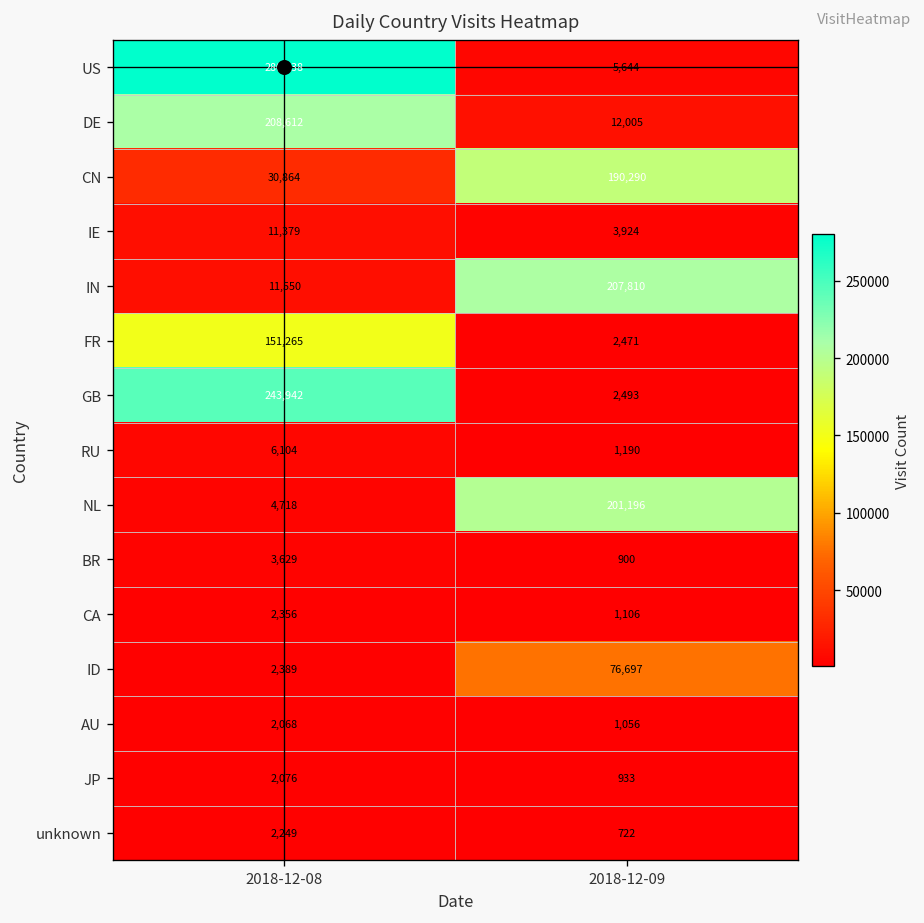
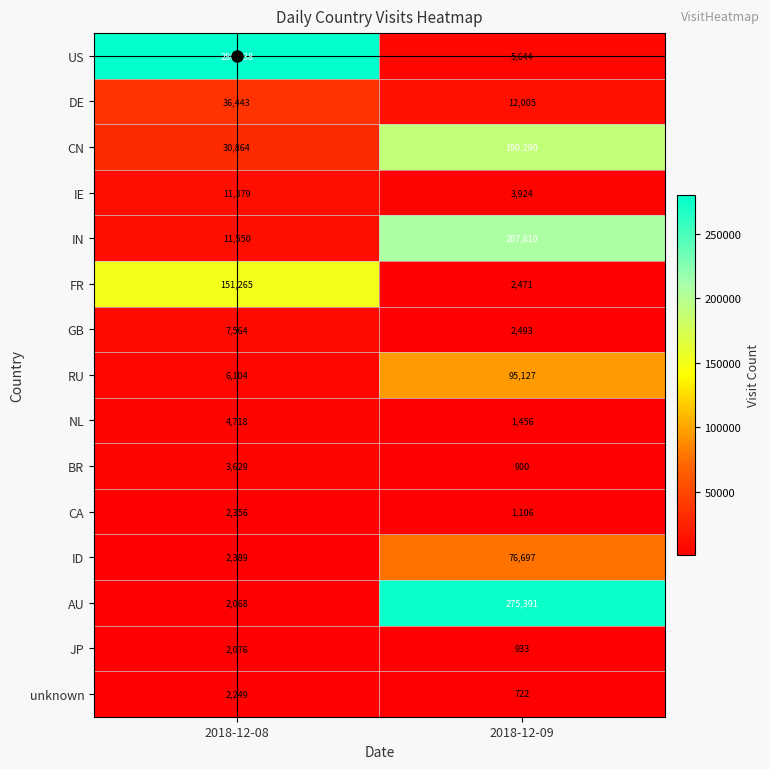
DE, 2018-12-08: 208,612 -> 36,443
GB, 2018-12-08: 243,942 -> 7,564
RU, 2018-12-09: 1,190 -> 95,127
NL, 2018-12-09: 201,196 -> 1,456
AU, 2018-12-09: 1,056 -> 275,391
